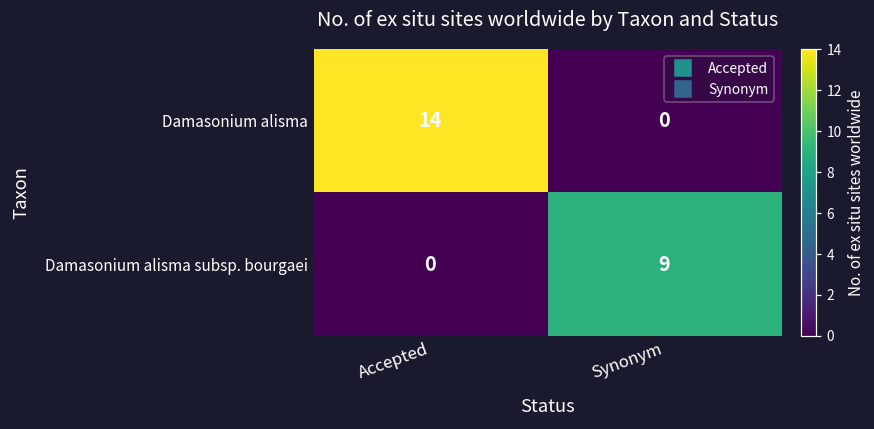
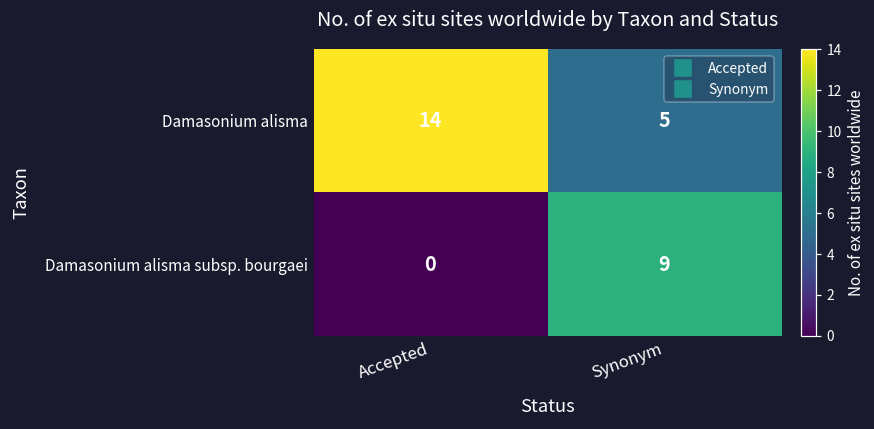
Damasonium alisma, Synonym: 0 -> 5
